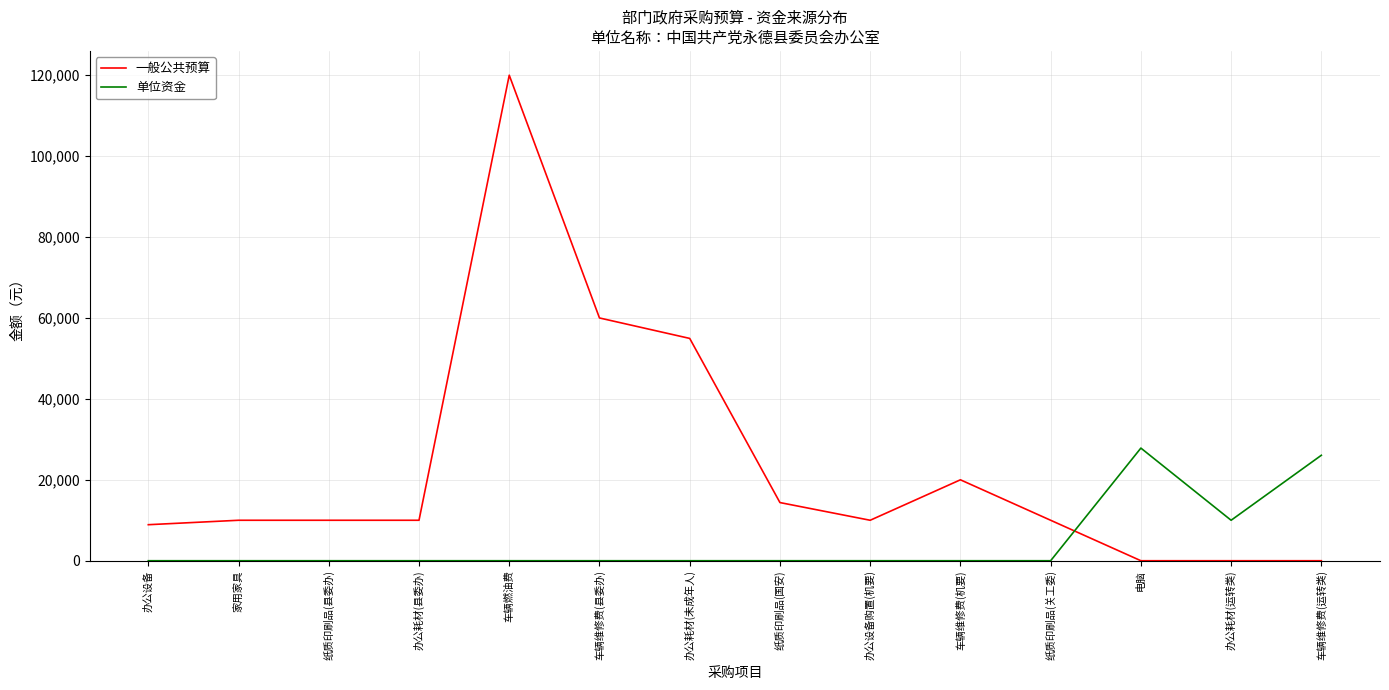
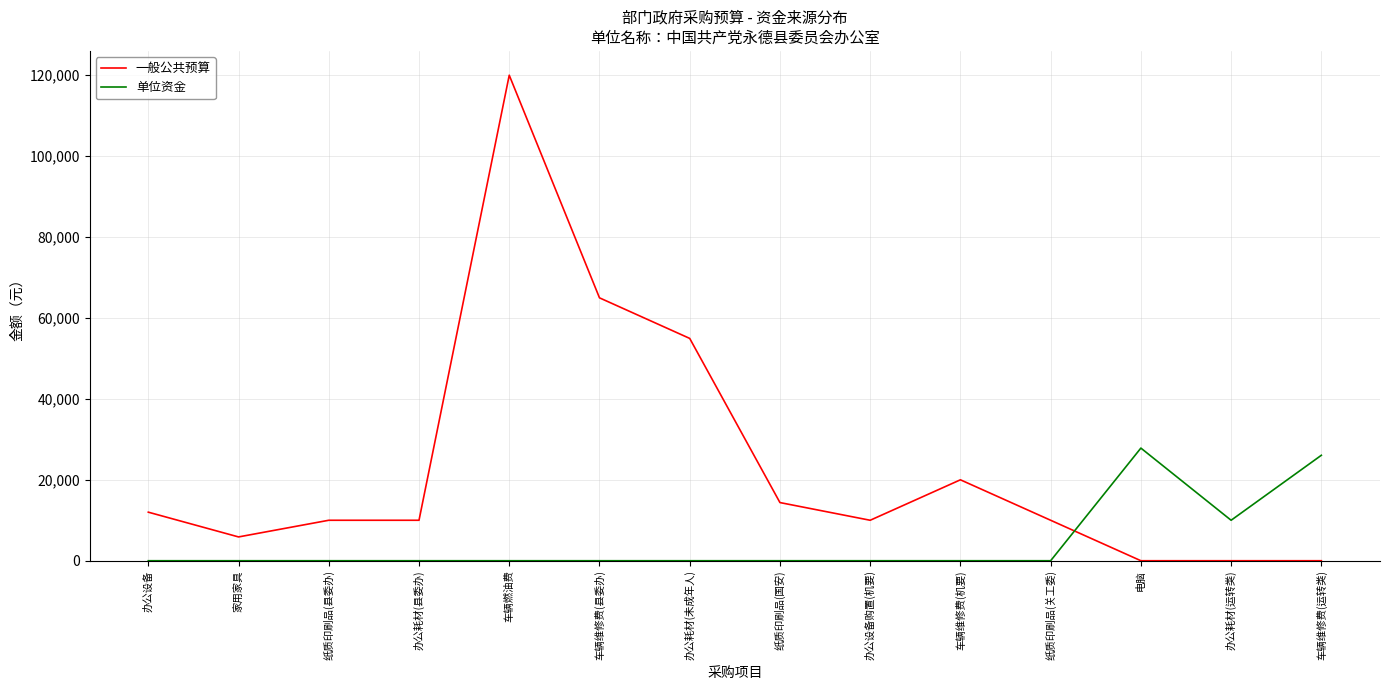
一般公共预算, 办公设备: 9,000 -> 12,000
一般公共预算, 家用家具: 10,000 -> 6,000
一般公共预算, 车辆维修费(县委办): 60,000 -> 65,000
